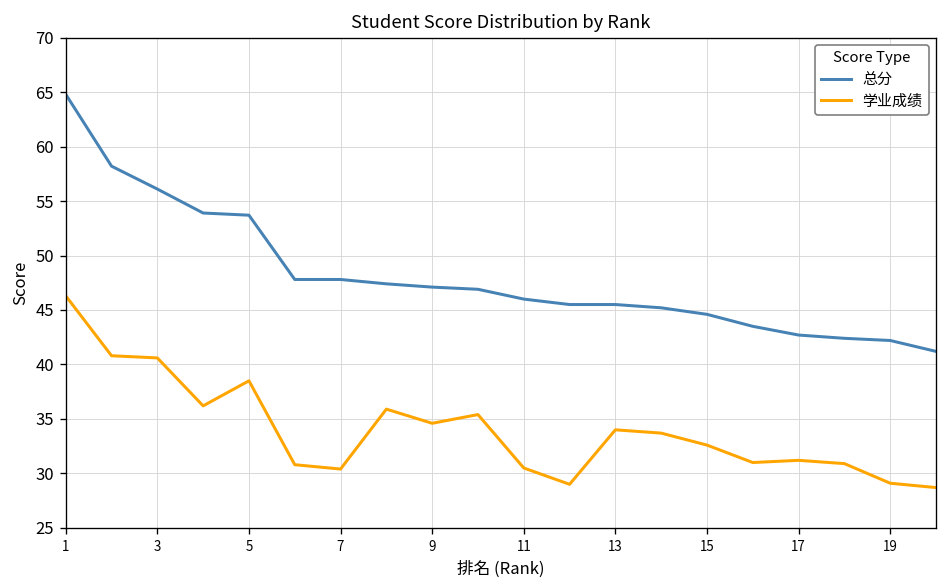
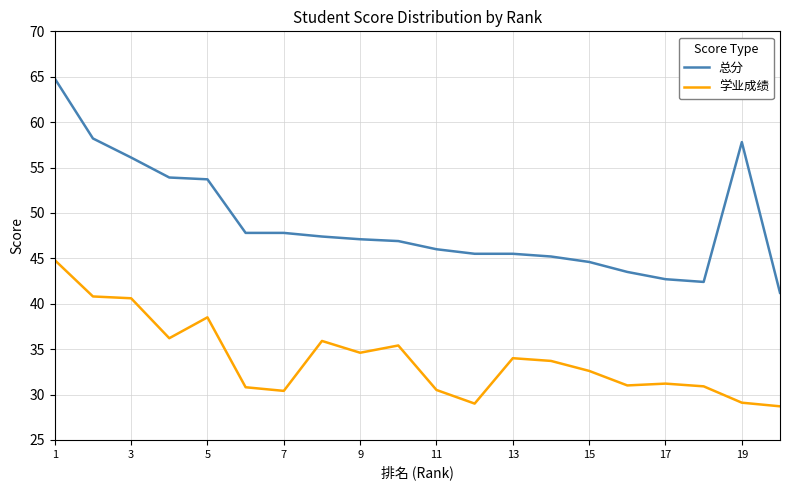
学业成绩, 1: 46 -> 45
总分, 19: 42 -> 58
